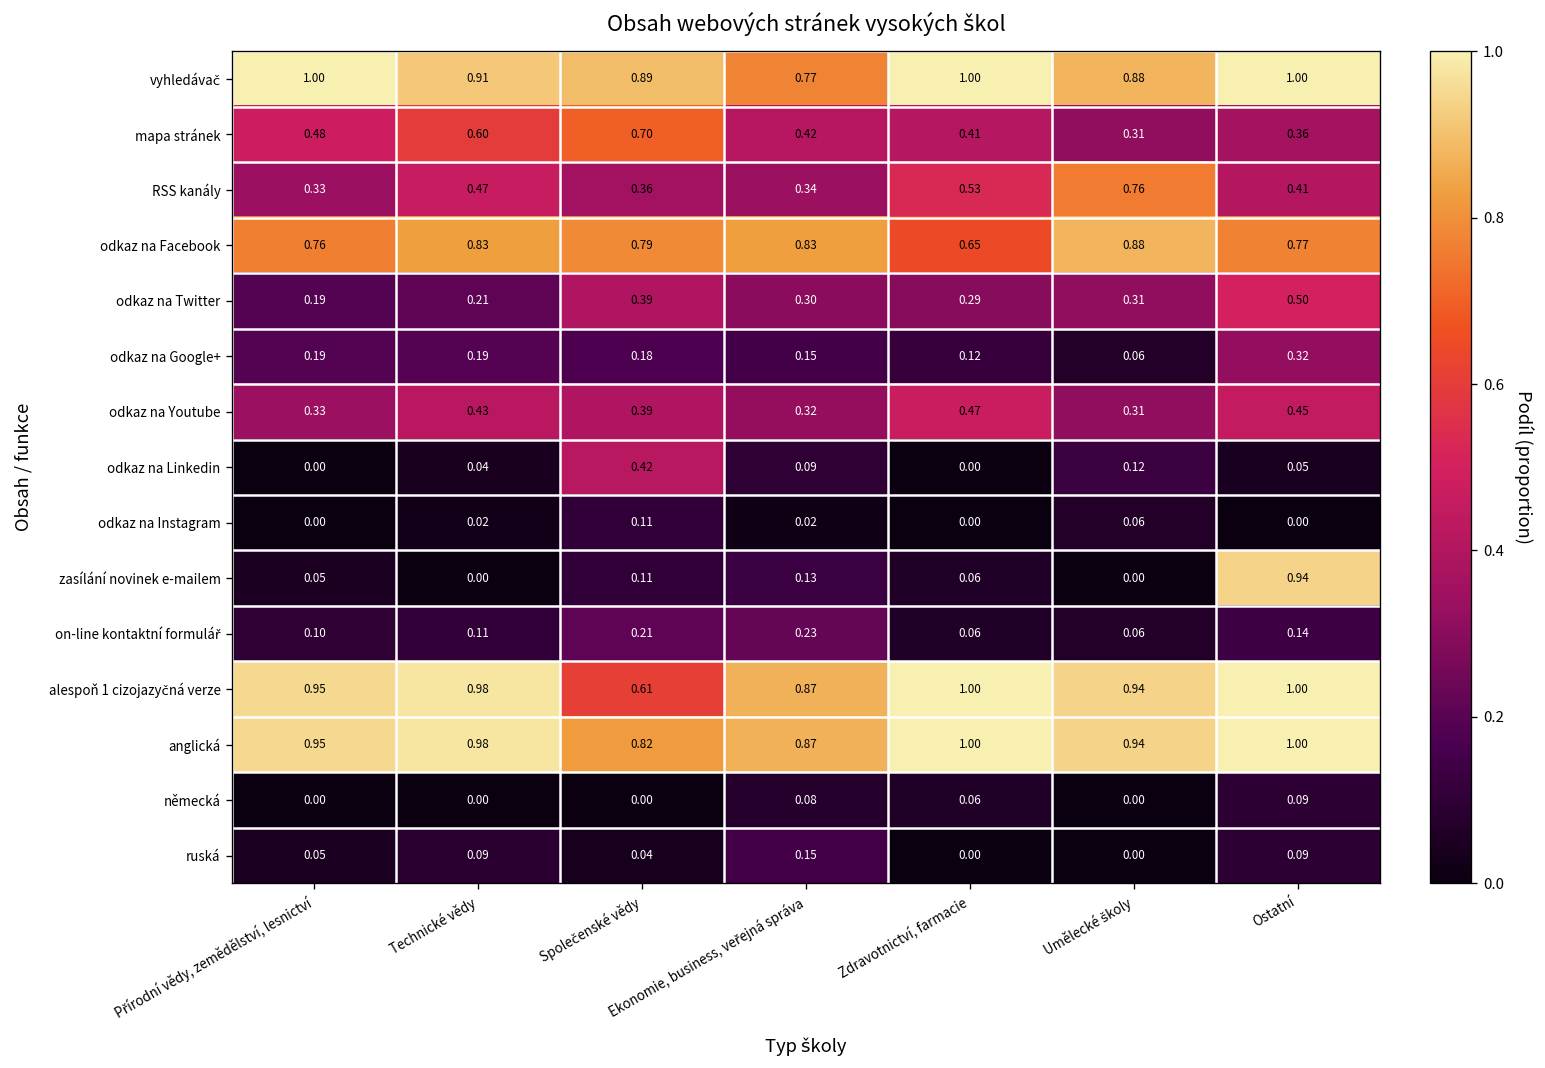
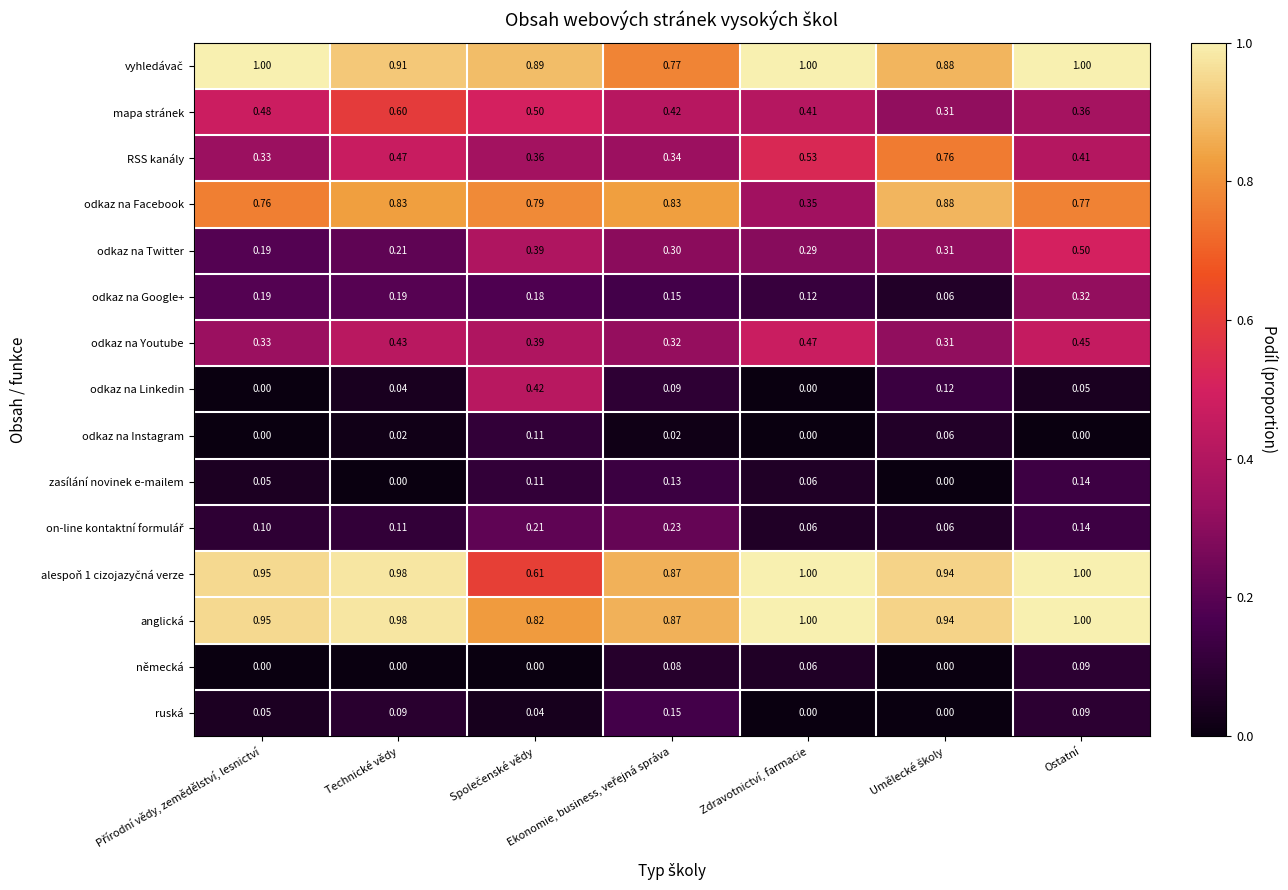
mapa stránek, Společenské vědy: 0.70 -> 0.50
odkaz na Facebook, Zdravotnictví, farmacie: 0.65 -> 0.35
zasílání novinek e-mailem, Ostatní: 0.94 -> 0.14
